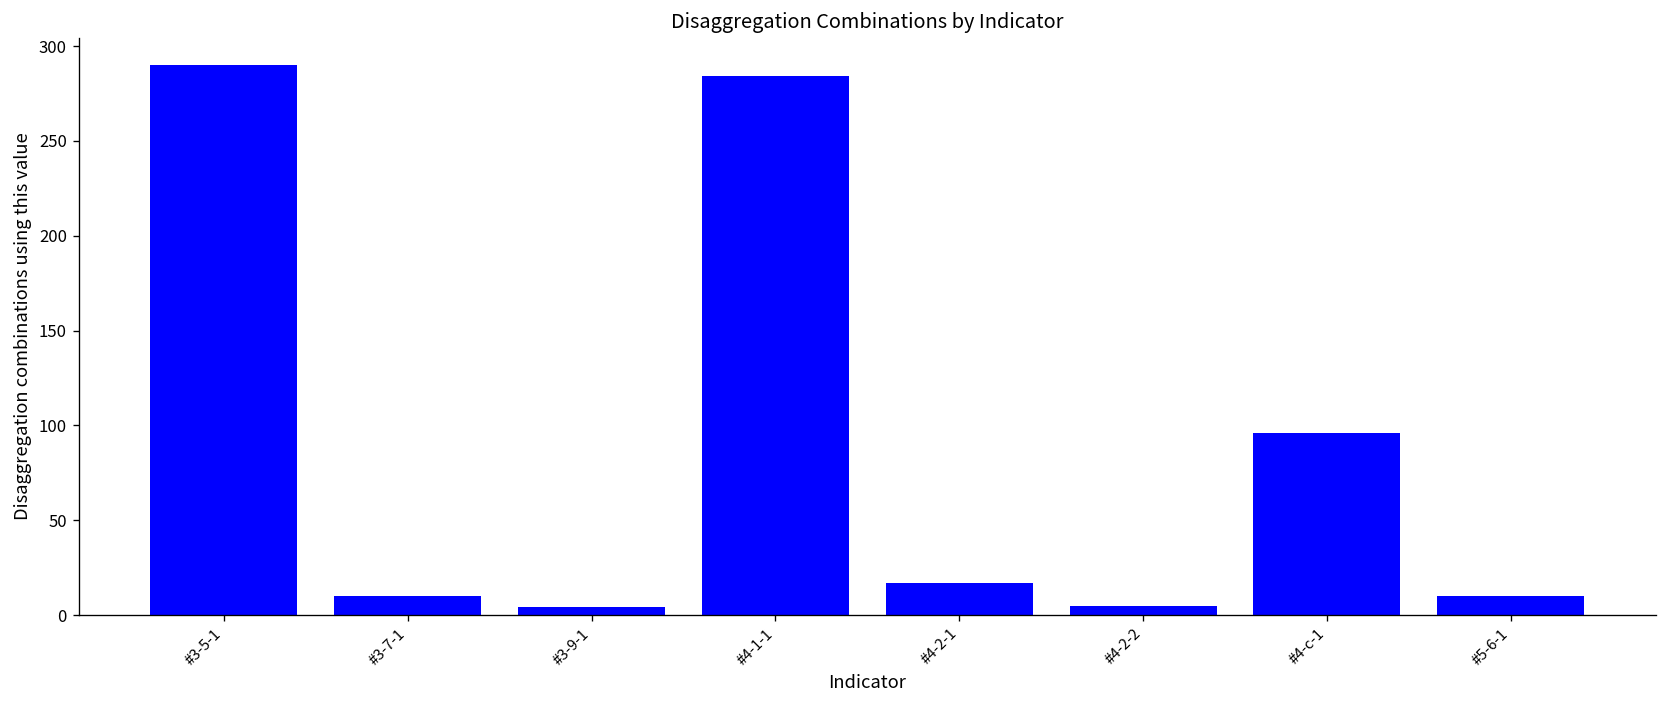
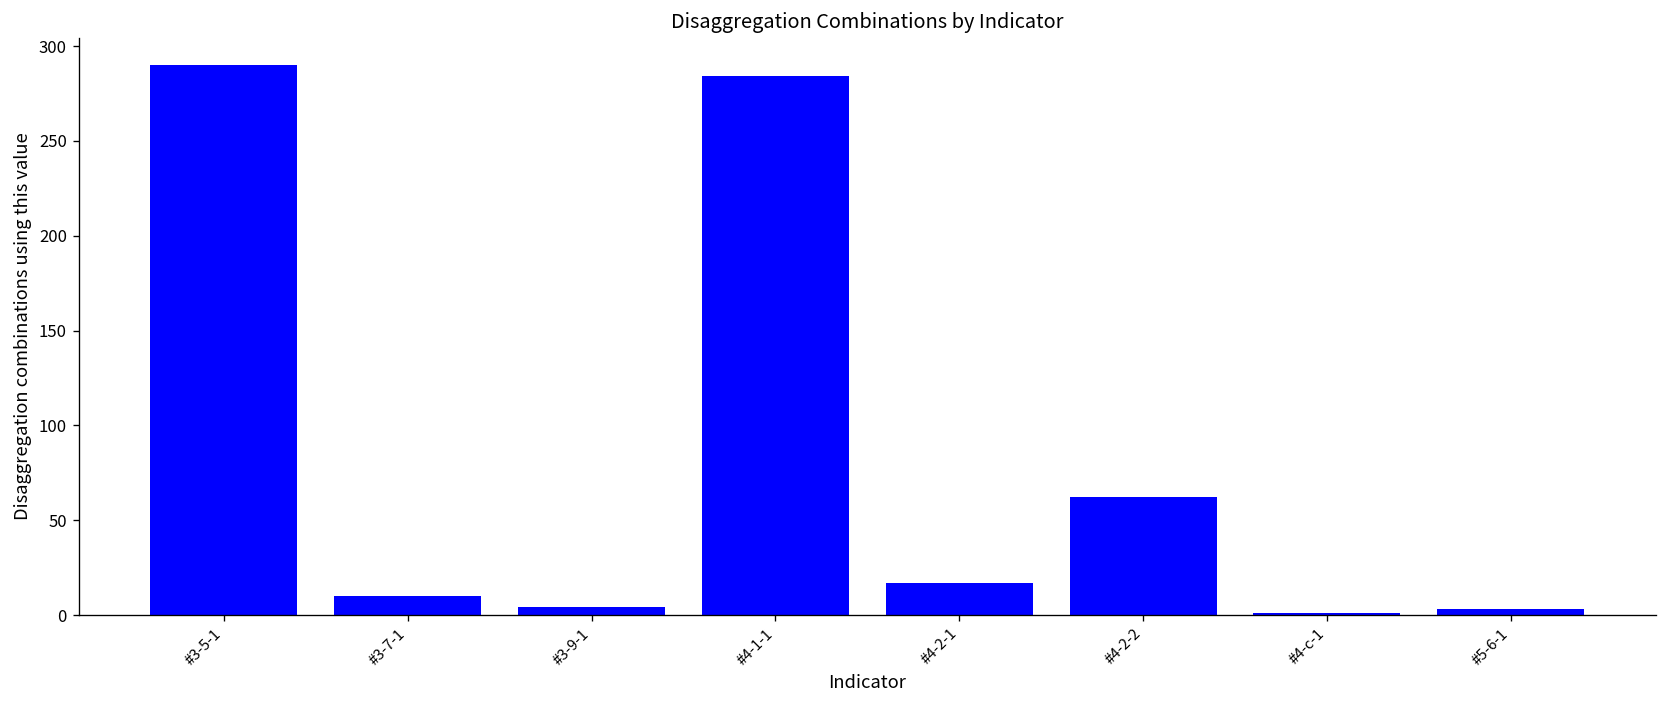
#4-2-2: 5 -> 62
#4-c-1: 96 -> 1
#5-6-1: 10 -> 3
